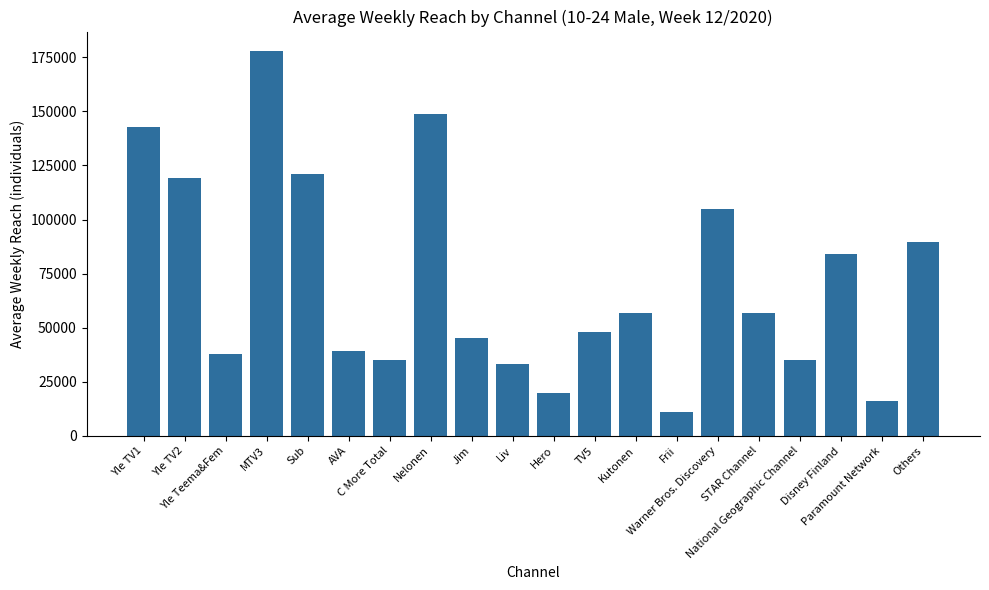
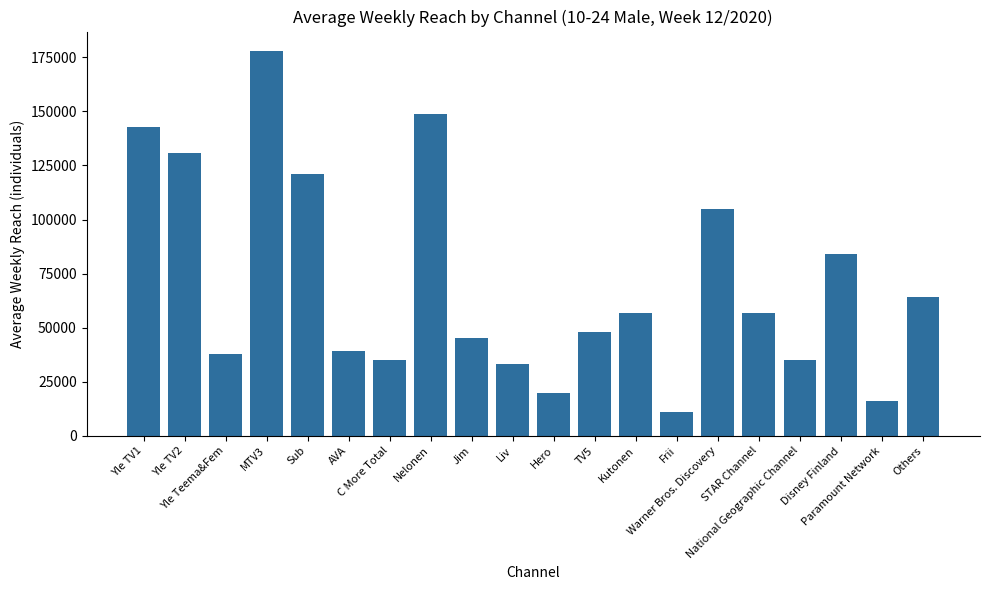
Yle TV2: 119000 -> 131000
Others: 90000 -> 64000
